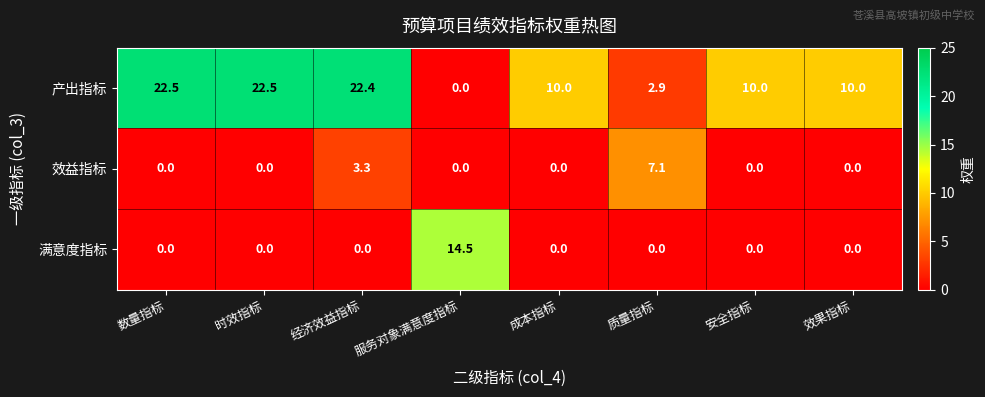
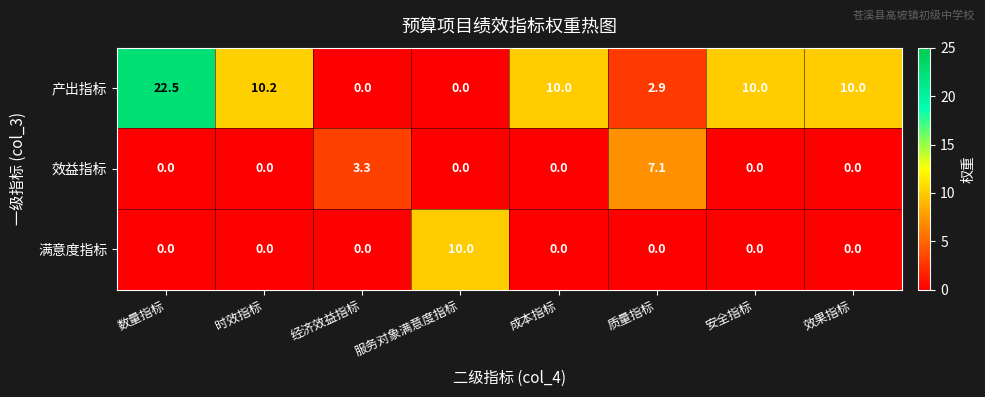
产出指标, 时效指标: 22.5 -> 10.2
产出指标, 经济效益指标: 22.4 -> 0.0
满意度指标, 服务对象满意度指标: 14.5 -> 10.0
